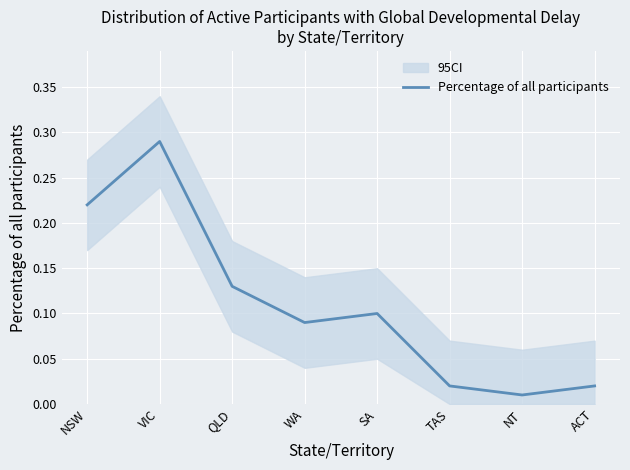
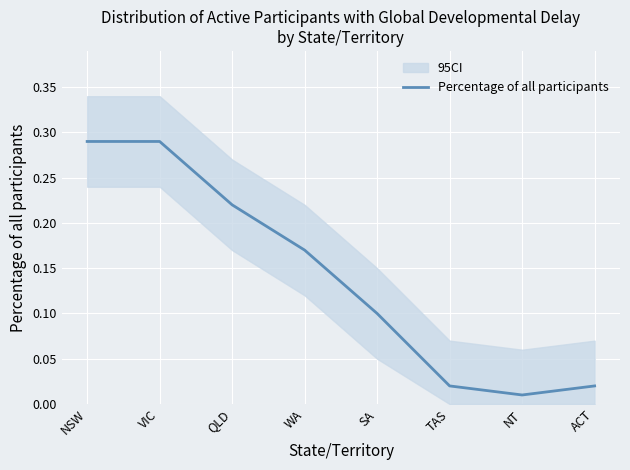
Percentage of all participants, NSW: 0.22 -> 0.29
Percentage of all participants, QLD: 0.13 -> 0.22
Percentage of all participants, WA: 0.09 -> 0.17
